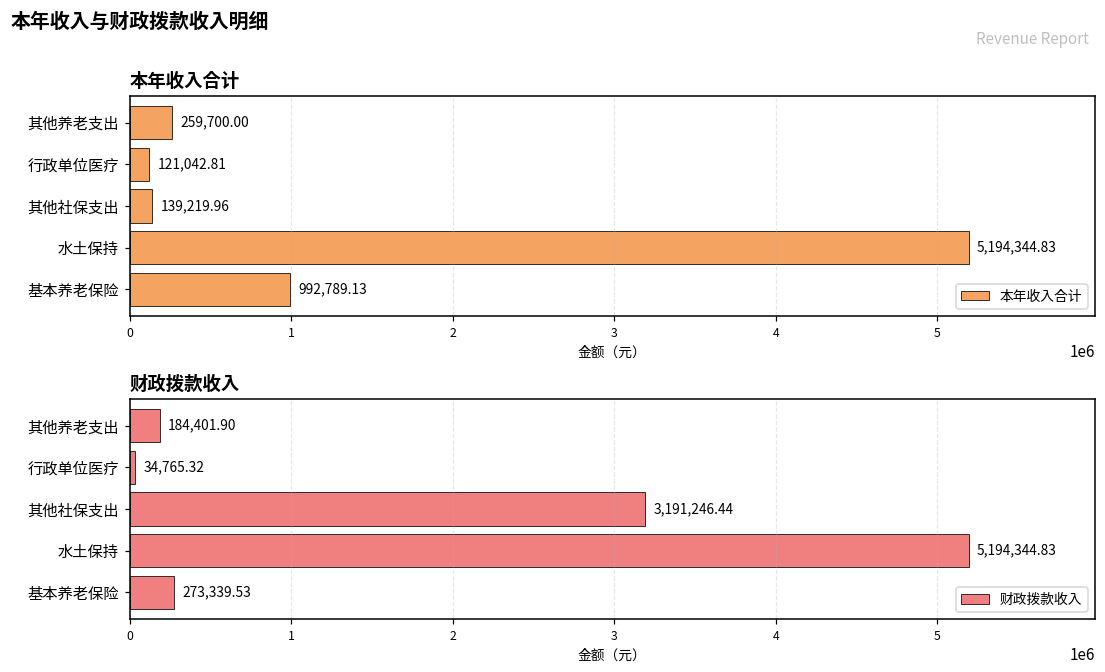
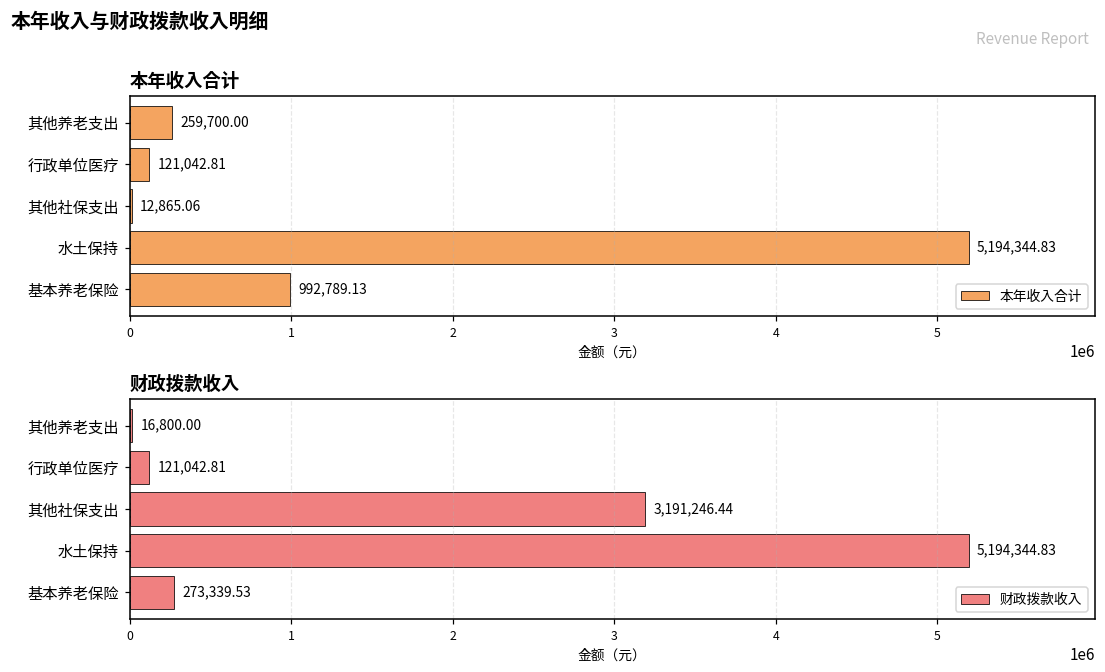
本年收入合计, 其他社保支出: 139,219.96 -> 12,865.06
财政拨款收入, 其他养老支出: 184,401.90 -> 16,800.00
财政拨款收入, 行政单位医疗: 34,765.32 -> 121,042.81
